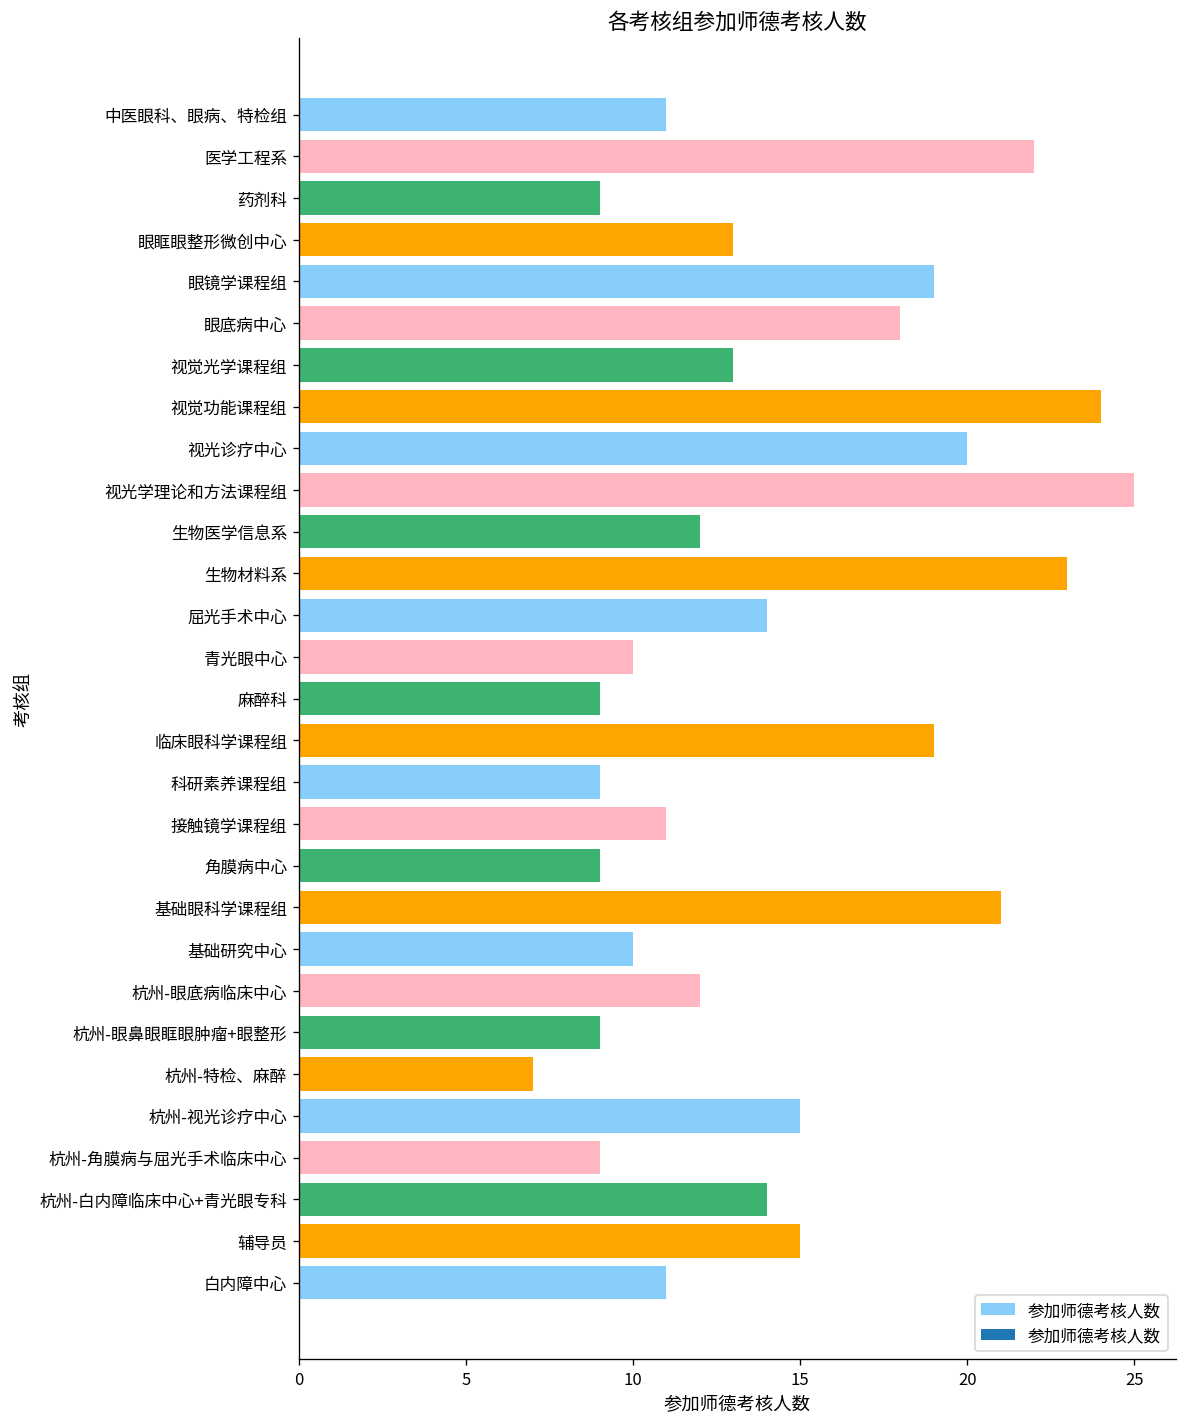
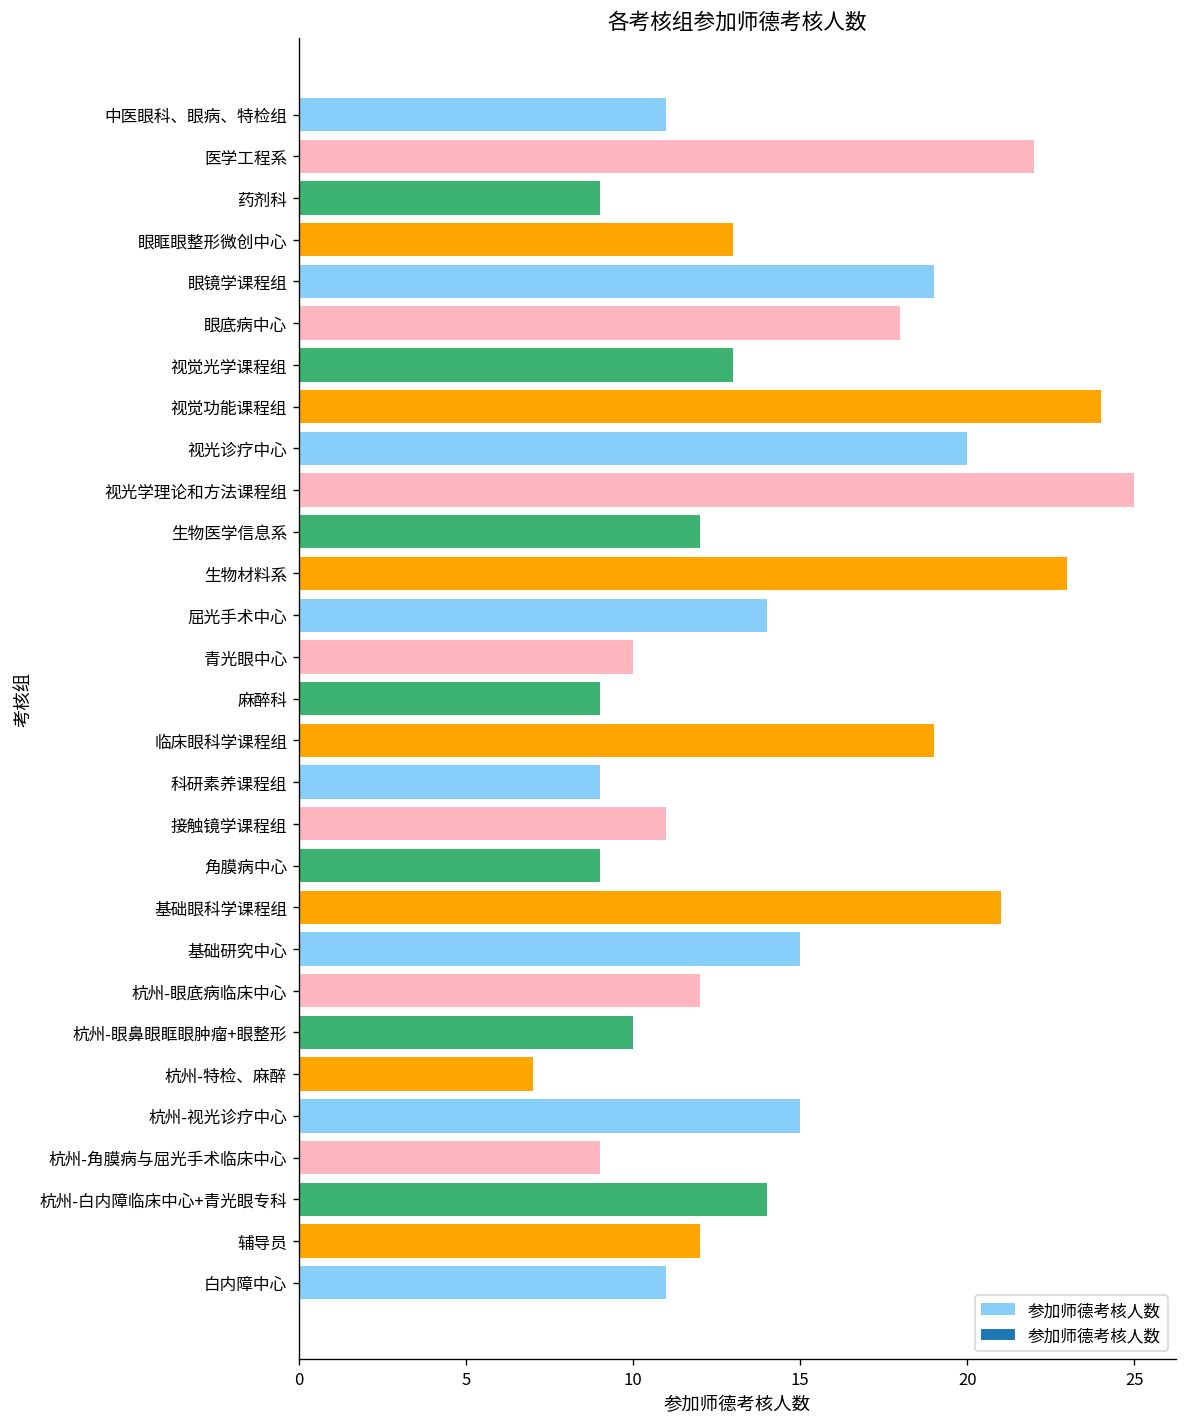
基础研究中心: 10 -> 15
杭州-眼鼻眼眶眼肿瘤+眼整形: 9 -> 10
辅导员: 15 -> 12
